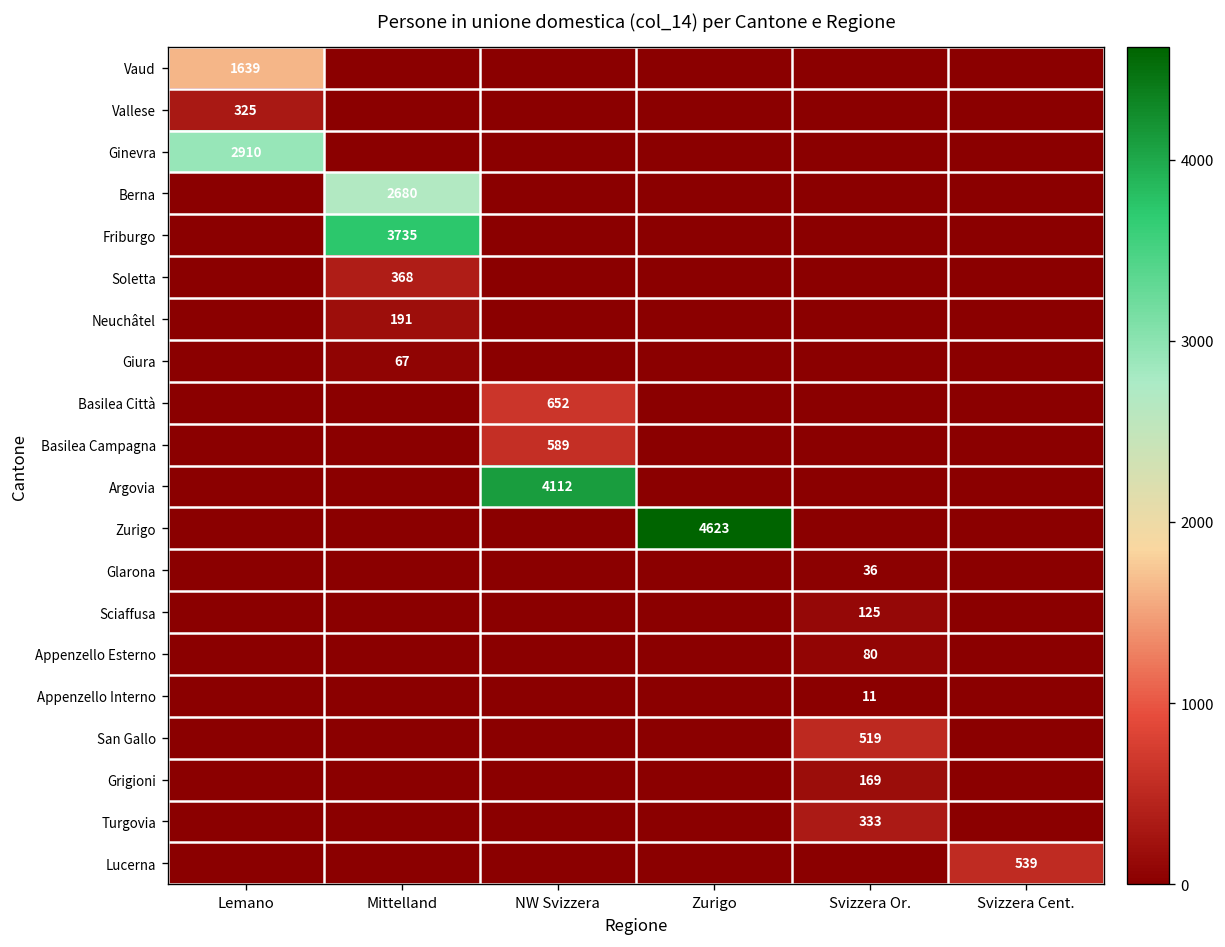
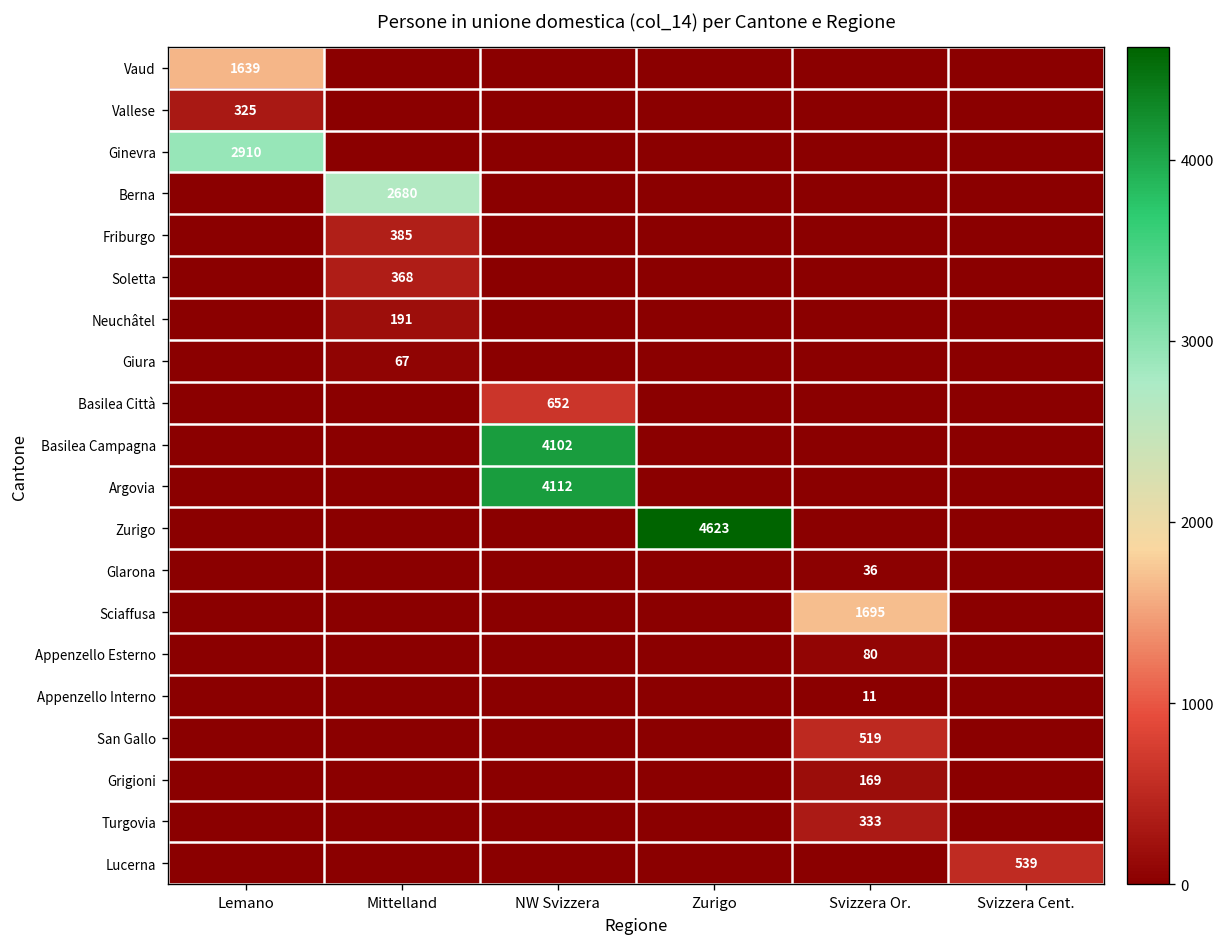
Friburgo, Mittelland: 3735 -> 385
Basilea Campagna, NW Svizzera: 589 -> 4102
Sciaffusa, Svizzera Or.: 125 -> 1695
